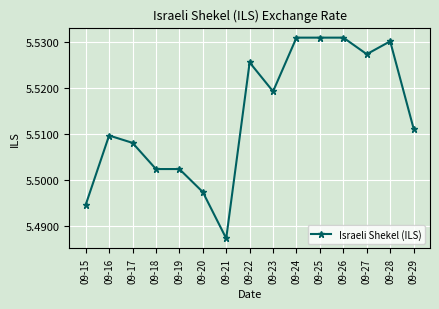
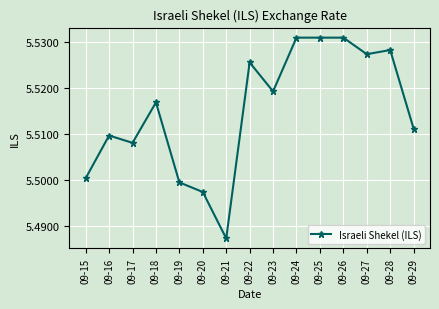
09-15: 5.495 -> 5.500
09-18: 5.502 -> 5.517
09-19: 5.502 -> 5.499
09-28: 5.530 -> 5.528
